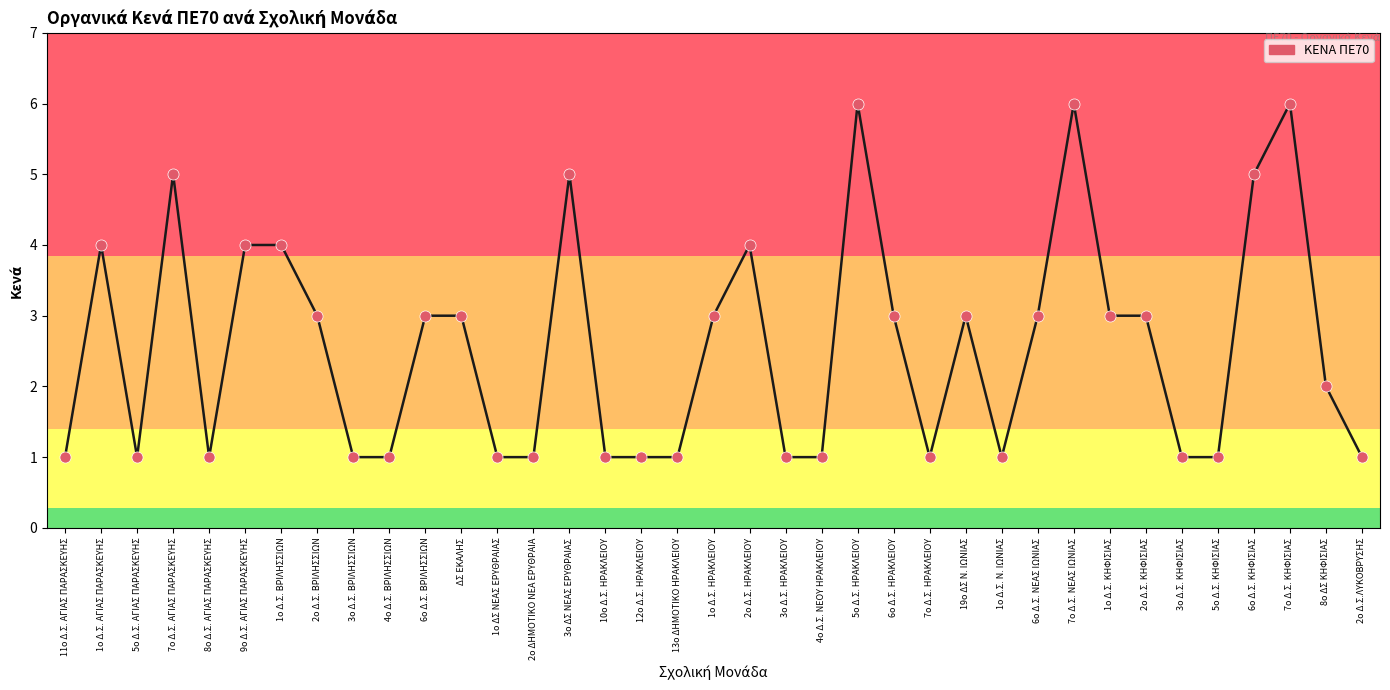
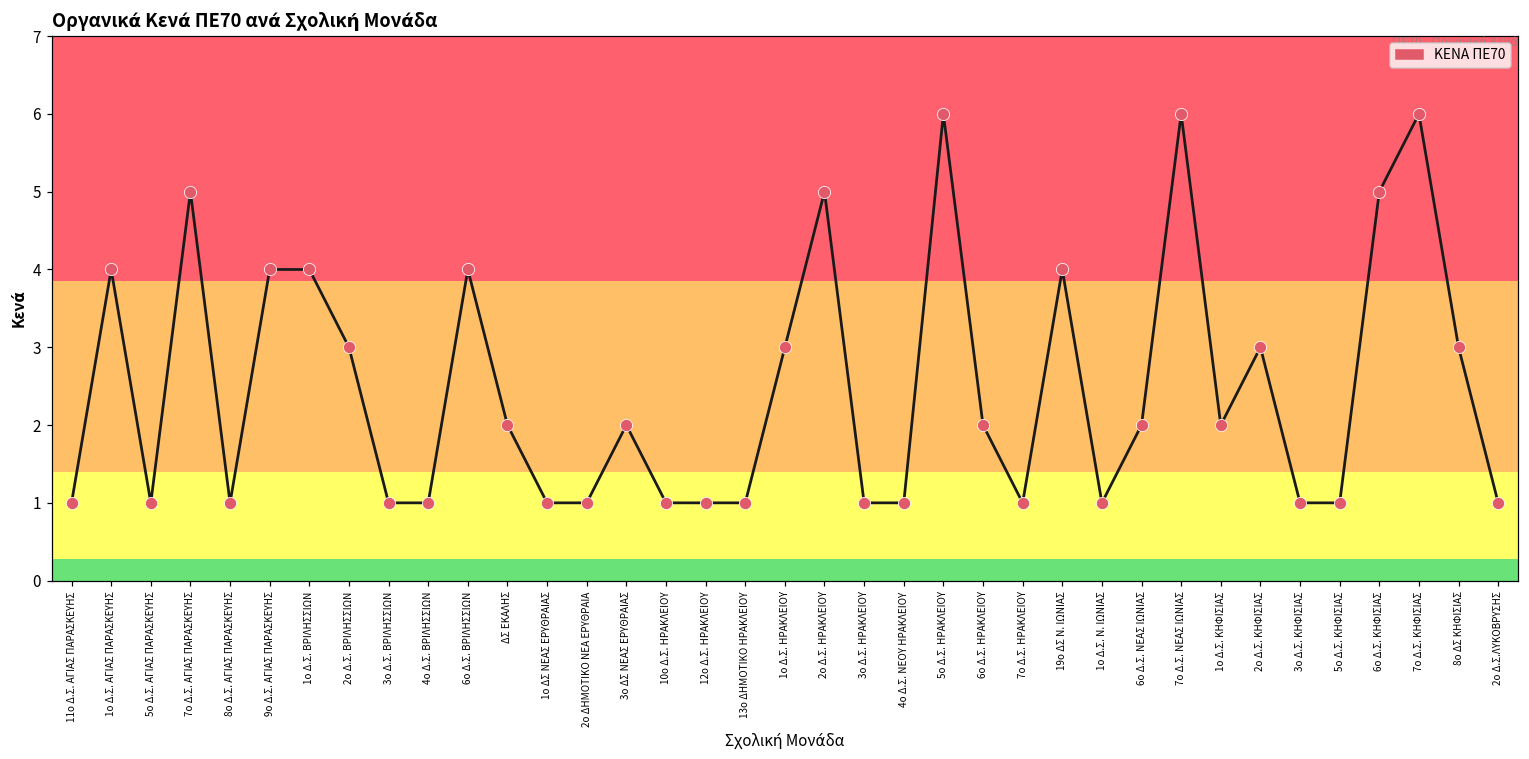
6ο Δ.Σ. ΒΡΙΛΗΣΣΙΩΝ: 3 -> 4
ΔΣ ΕΚΑΛΗΣ: 3 -> 2
3ο ΔΣ ΝΕΑΣ ΕΡΥΘΡΑΙΑΣ: 5 -> 2
2ο Δ.Σ. ΗΡΑΚΛΕΙΟΥ: 4 -> 5
6ο Δ.Σ. ΗΡΑΚΛΕΙΟΥ: 3 -> 2
19ο ΔΣ Ν. ΙΩΝΙΑΣ: 3 -> 4
6ο Δ.Σ. ΝΕΑΣ ΙΩΝΙΑΣ: 3 -> 2
1ο Δ.Σ. ΚΗΦΙΣΙΑΣ: 3 -> 2
8ο ΔΣ ΚΗΦΙΣΙΑΣ: 2 -> 3
